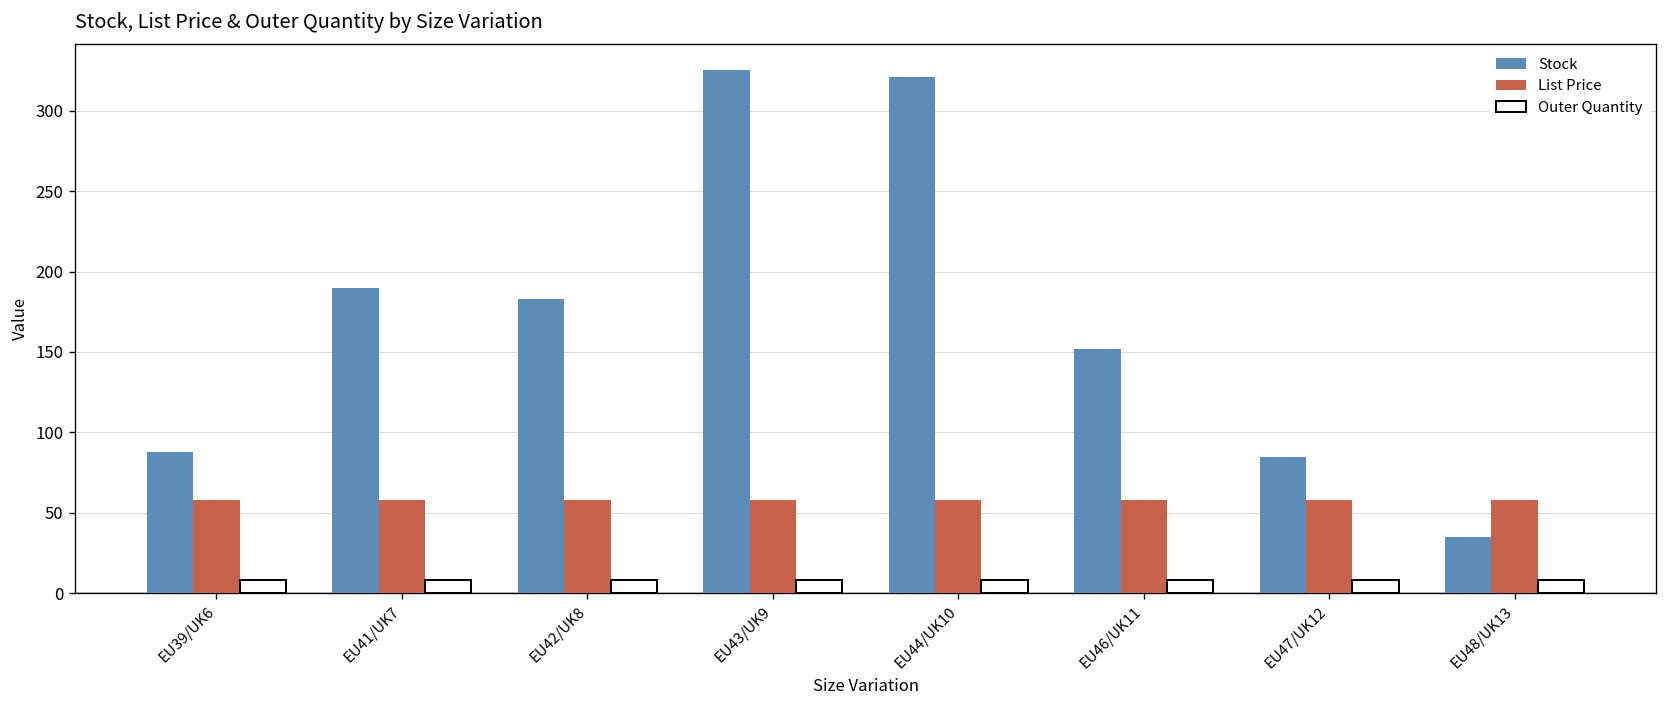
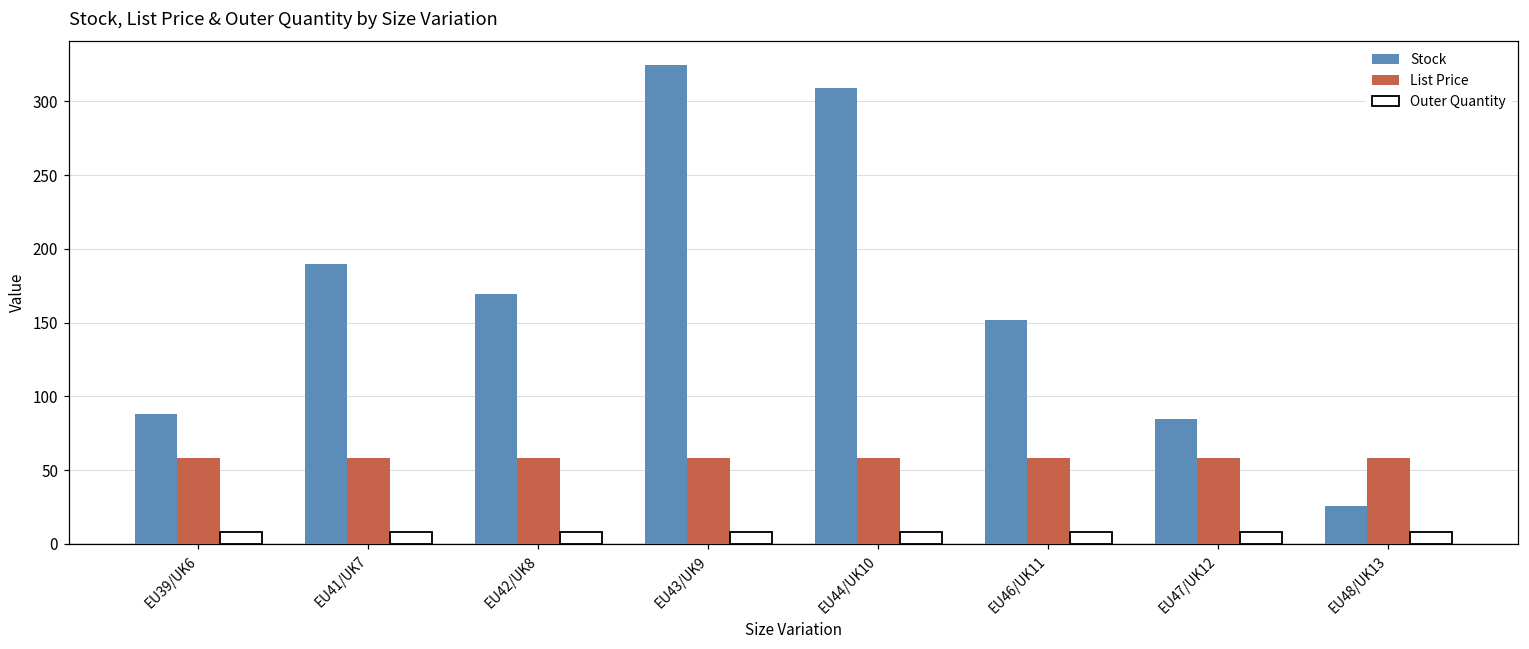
Stock, EU42/UK8: 183 -> 169
Stock, EU44/UK10: 321 -> 309
Stock, EU48/UK13: 35 -> 26
